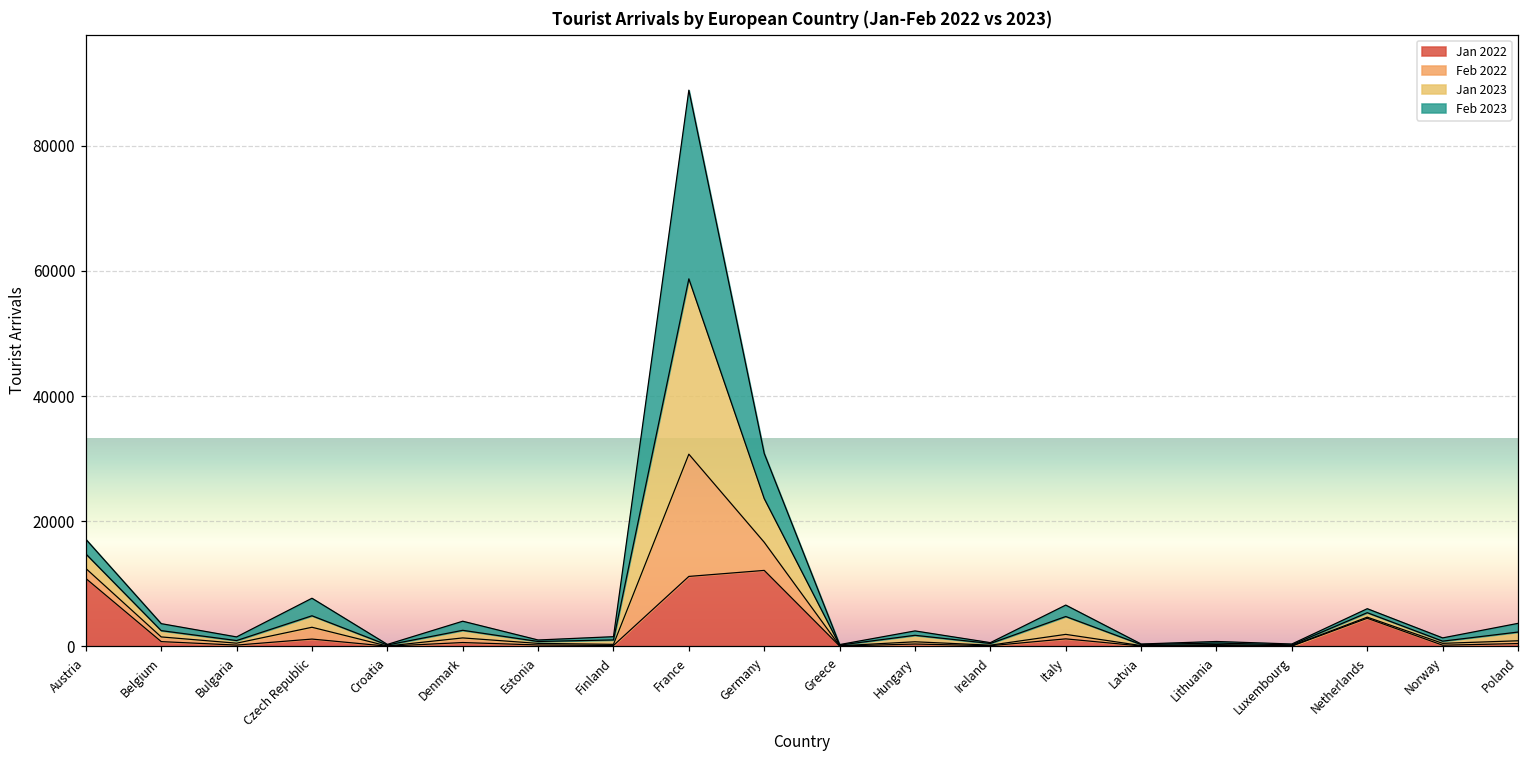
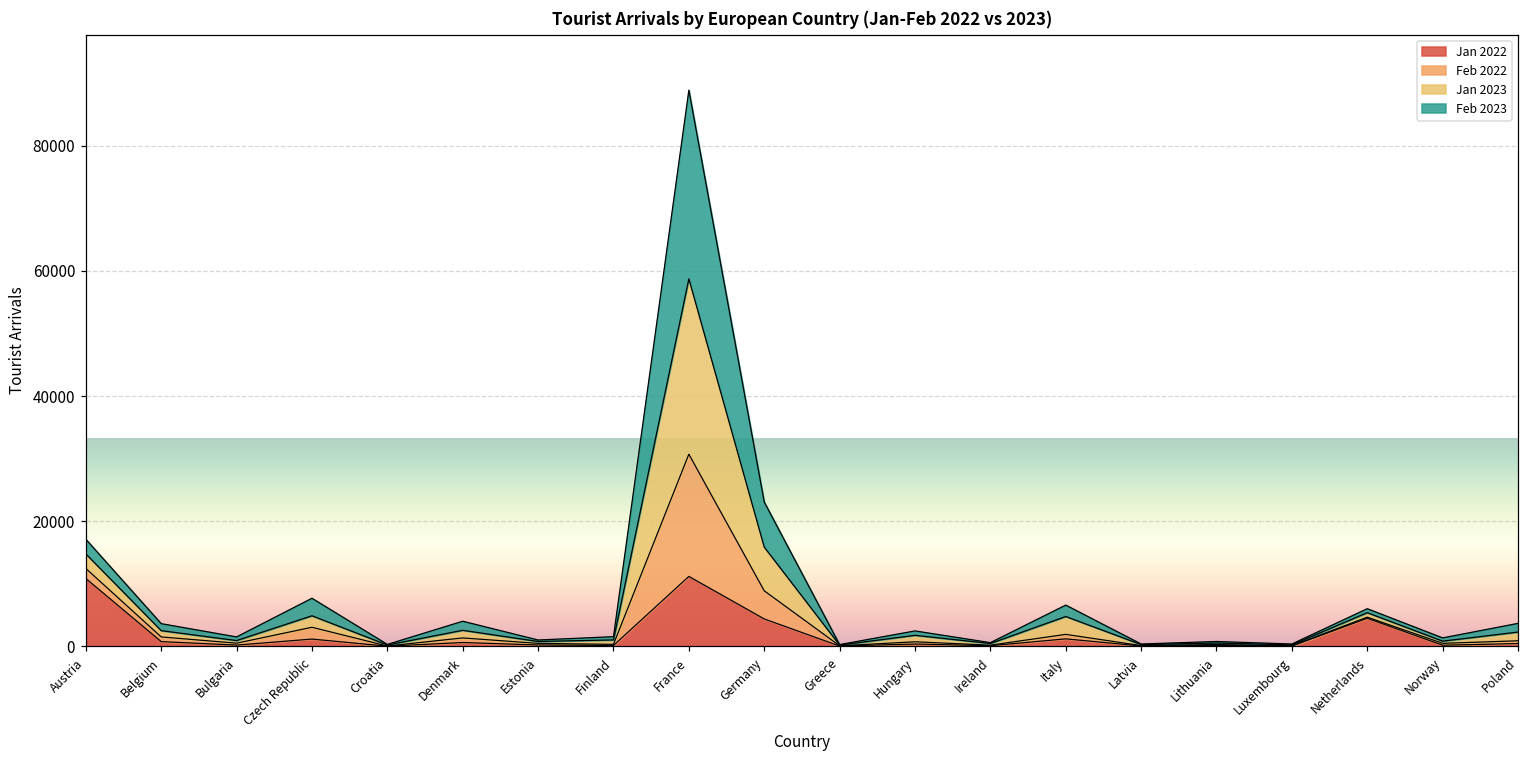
Jan 2022, Germany: 12000 -> 4000
